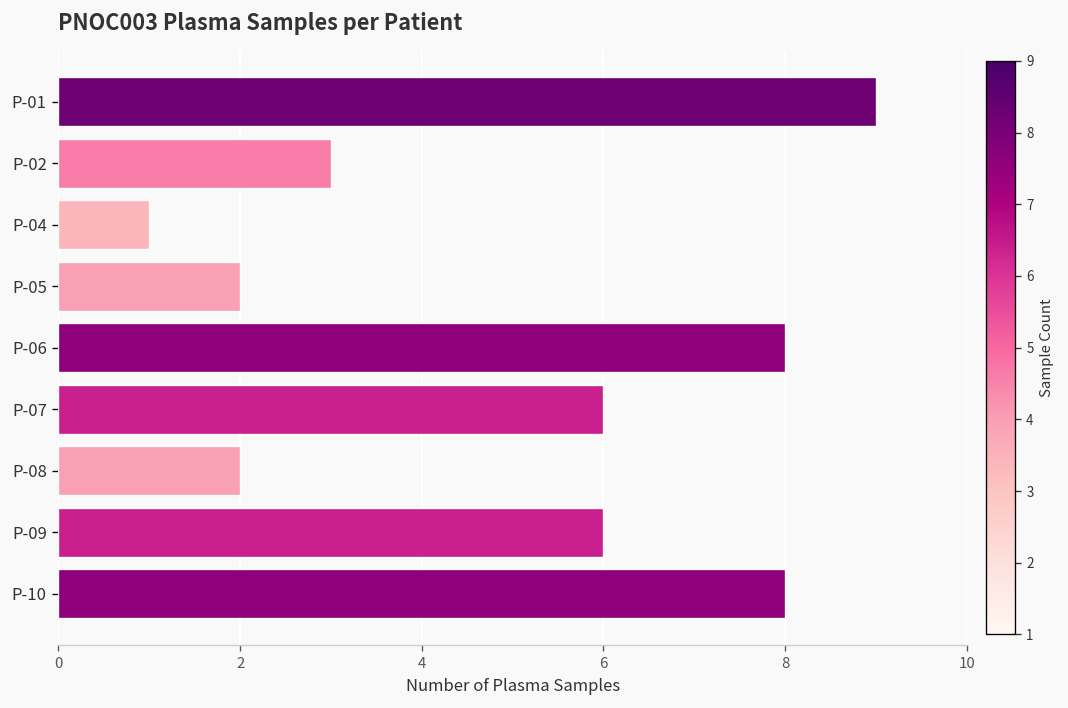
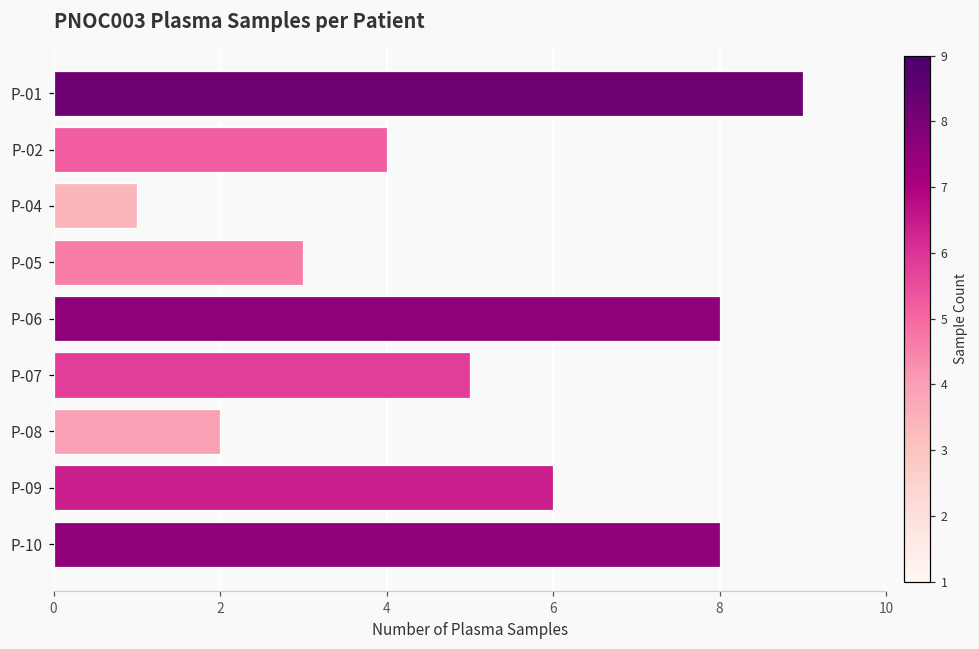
P-02: 3 -> 4
P-05: 2 -> 3
P-07: 6 -> 5
